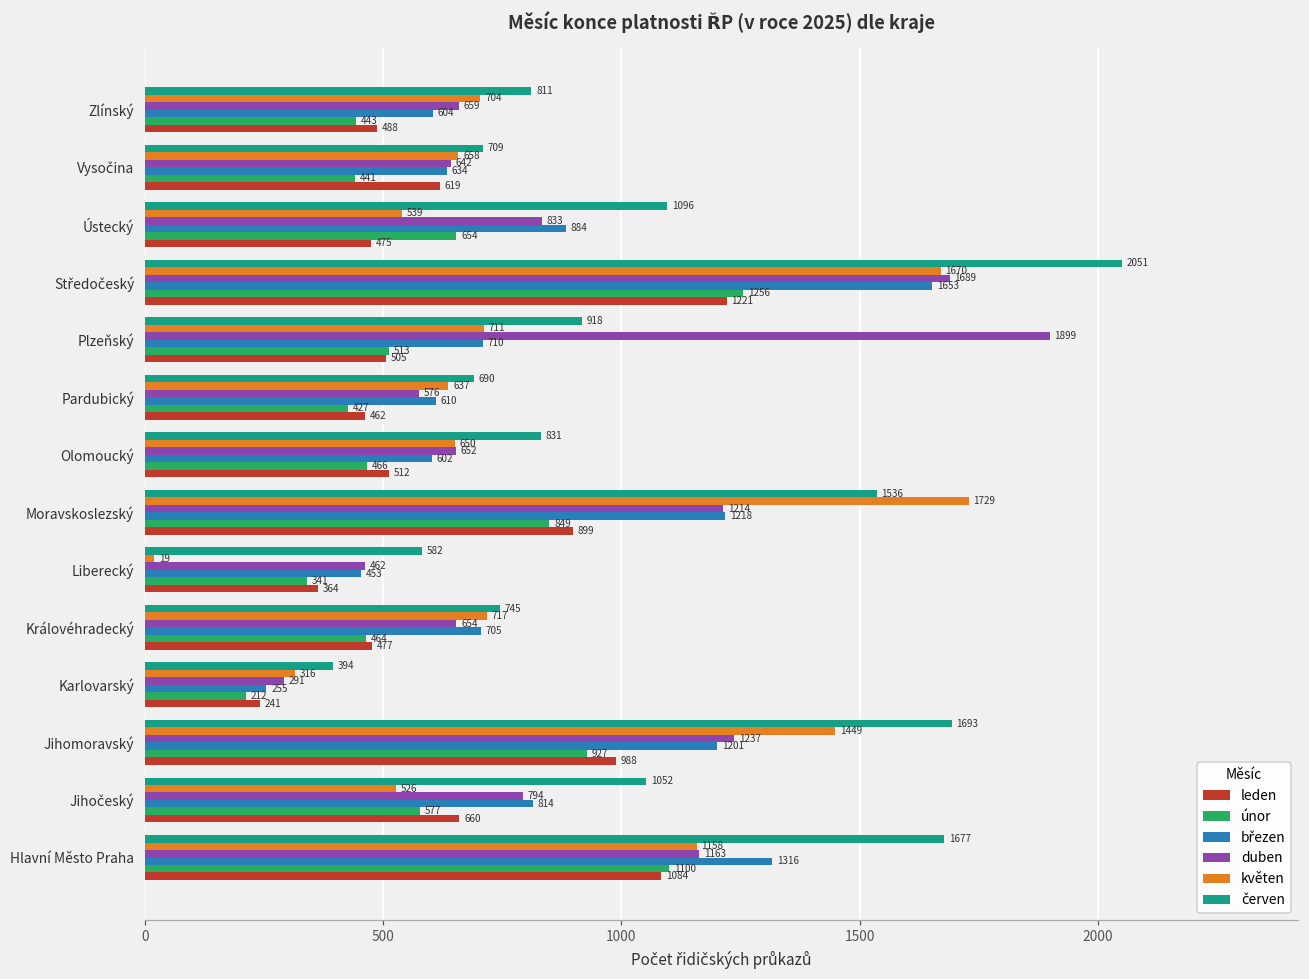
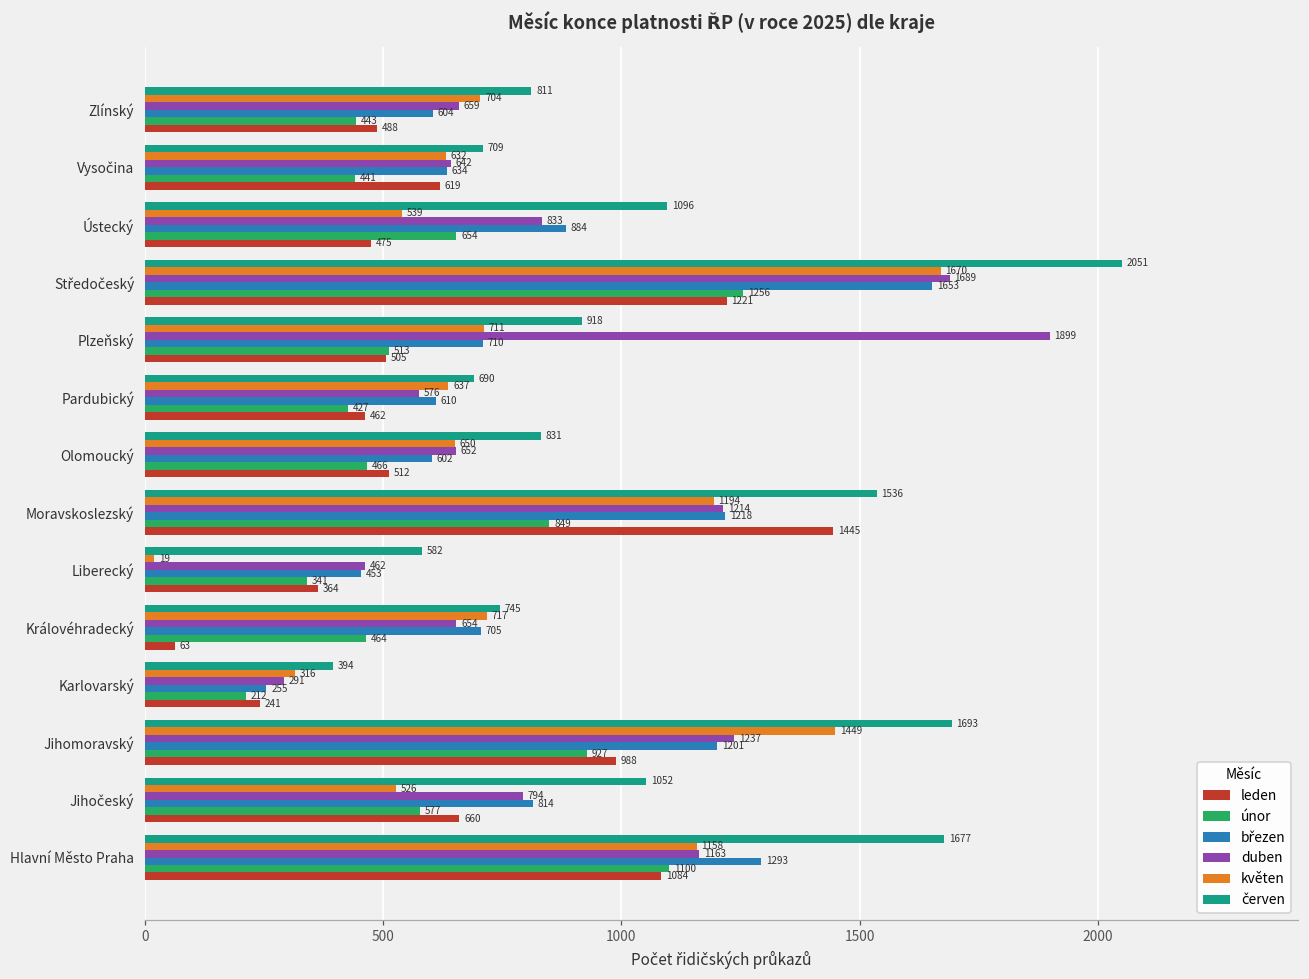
květen, Vysočina: 658 -> 632
květen, Moravskoslezský: 1729 -> 1194
leden, Moravskoslezský: 899 -> 1445
leden, Královéhradecký: 477 -> 63
březen, Hlavní Město Praha: 1316 -> 1293
